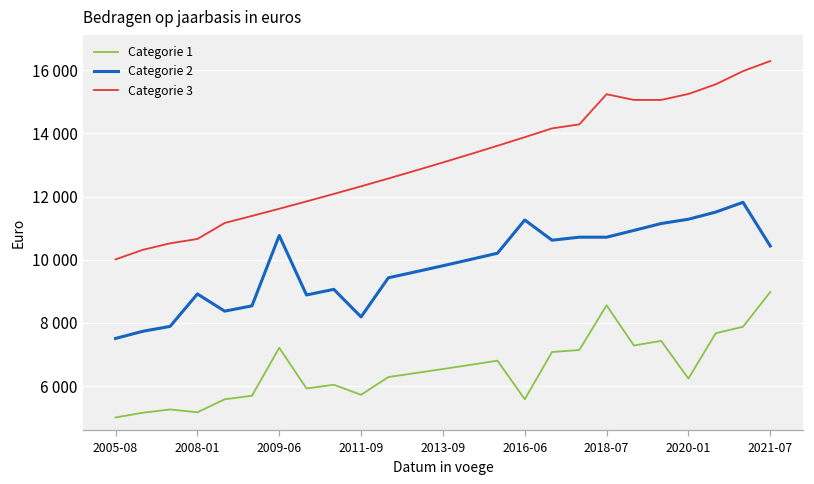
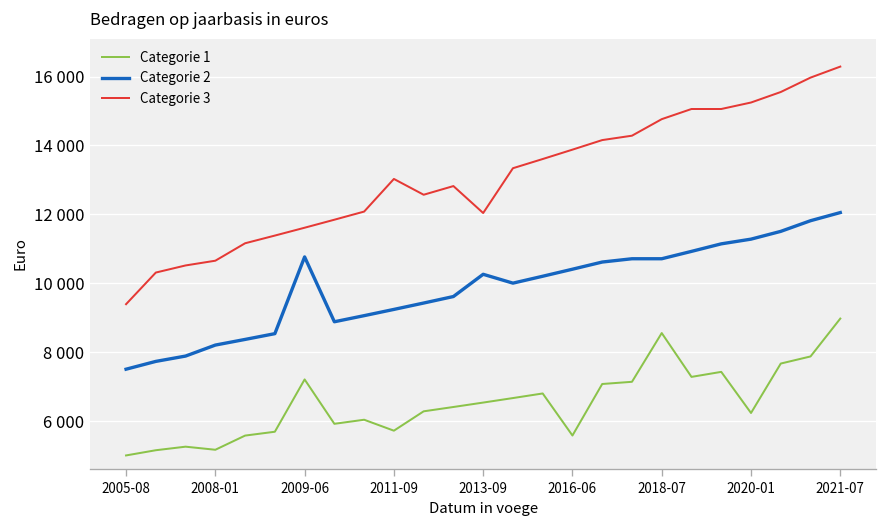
Categorie 3, 2005-08: 10000 -> 9400
Categorie 2, 2008-01: 8900 -> 8200
Categorie 2, 2011-09: 8200 -> 9200
Categorie 3, 2011-09: 12300 -> 13000
Categorie 2, 2013-09: 9800 -> 10300
Categorie 3, 2013-09: 13100 -> 12000
Categorie 2, 2016-06: 11300 -> 10400
Categorie 3, 2018-07: 15200 -> 14800
Categorie 2, 2021-07: 10400 -> 12100
